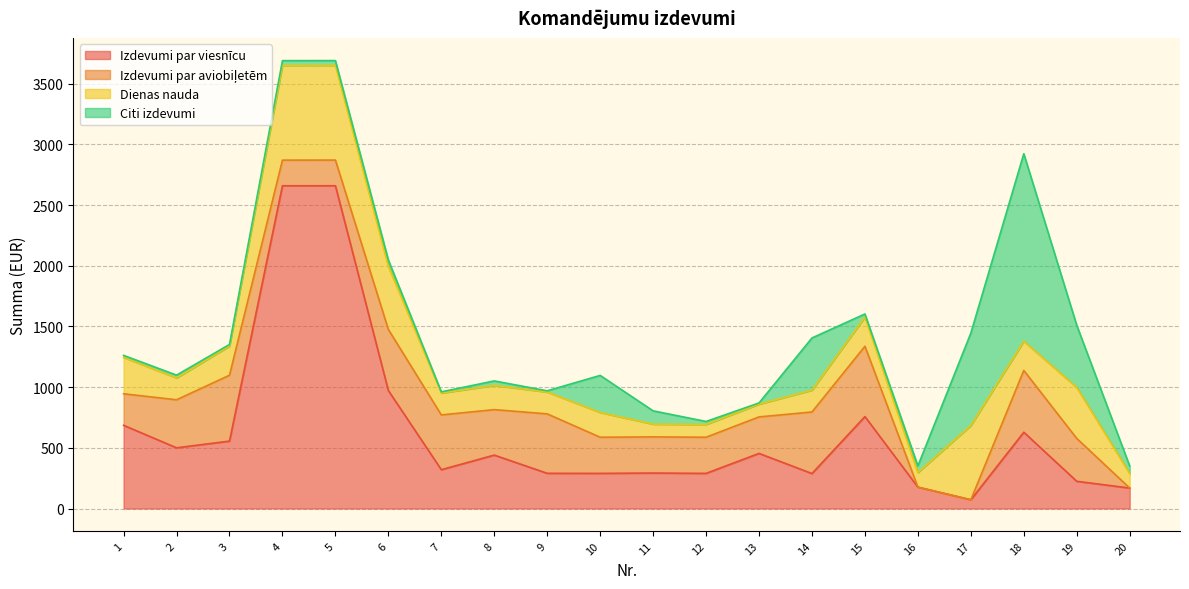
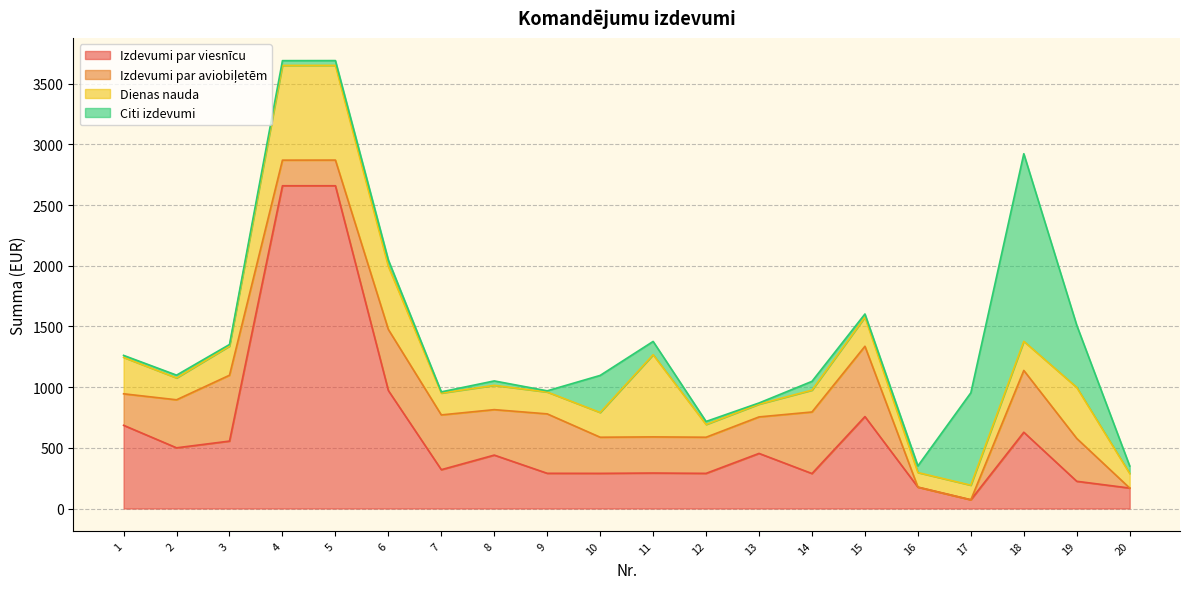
Dienas nauda, 11: 110 -> 680
Citi izdevumi, 14: 430 -> 70
Dienas nauda, 17: 610 -> 120
